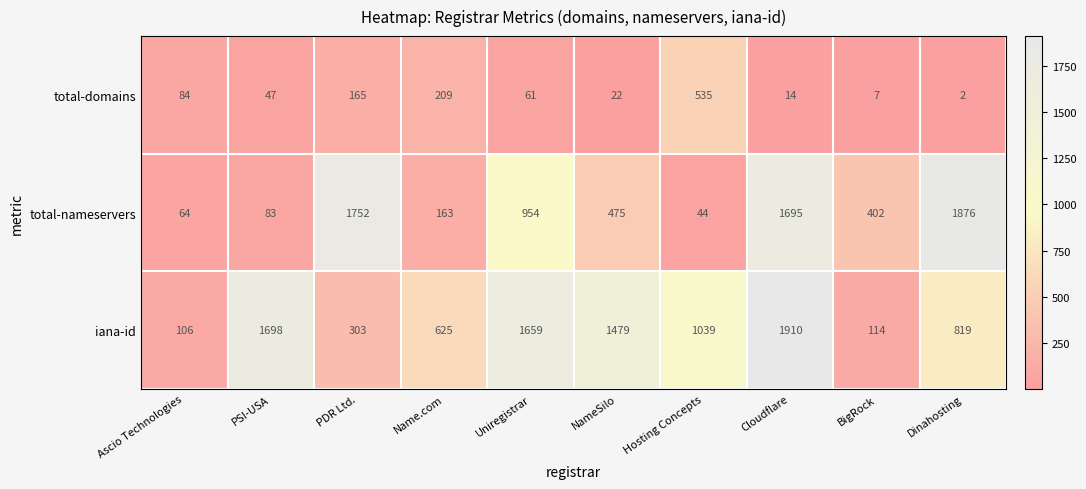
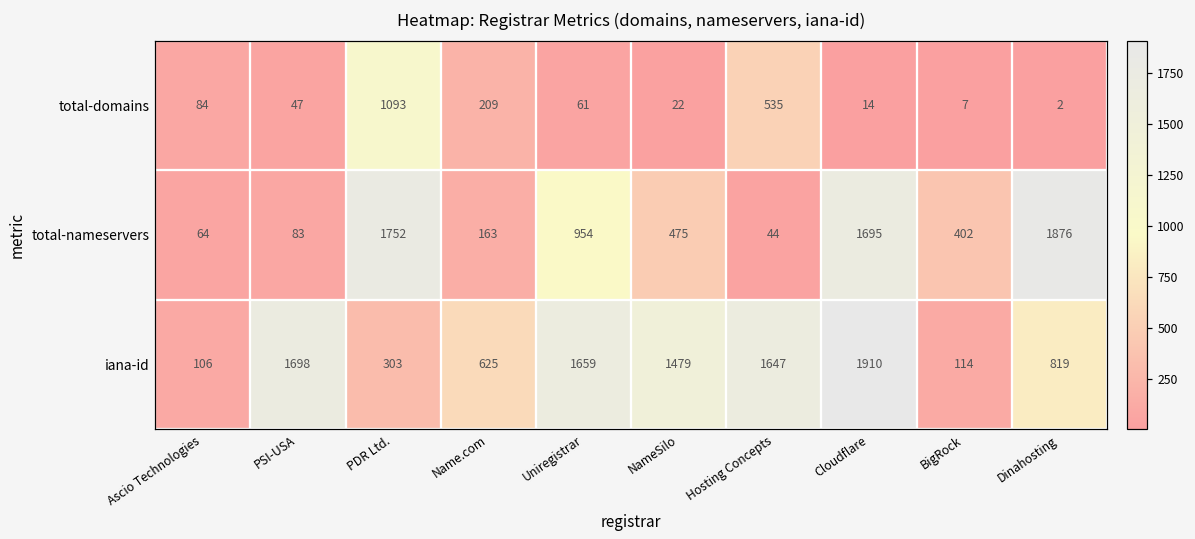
total-domains, PDR Ltd.: 165 -> 1093
iana-id, Hosting Concepts: 1039 -> 1647
